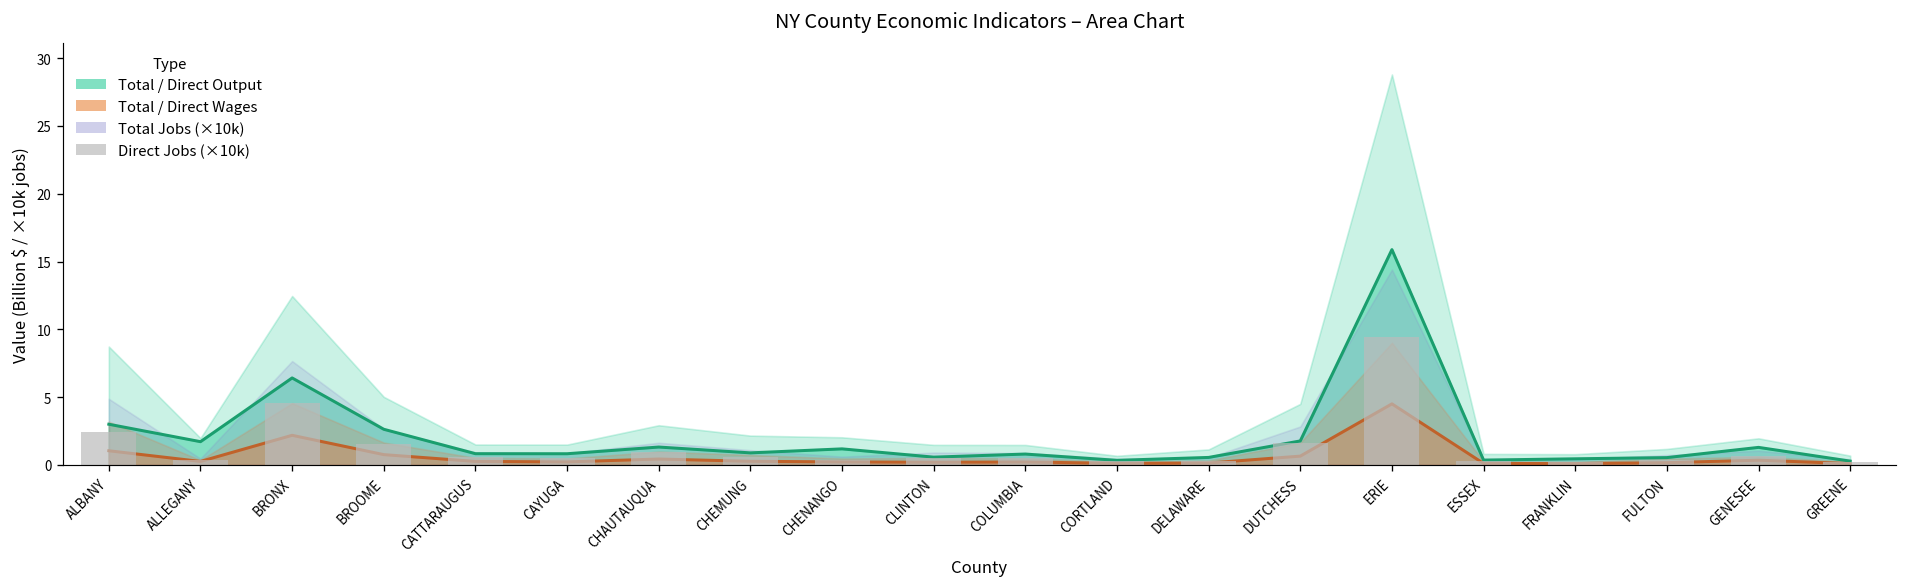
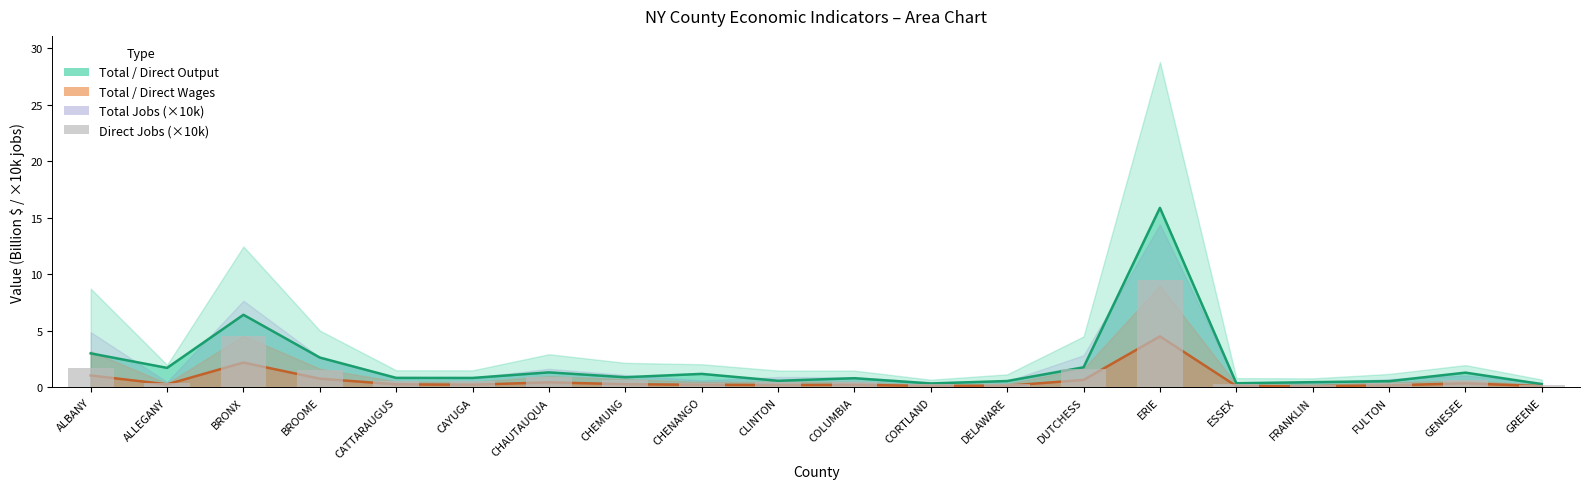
Direct Jobs (×10k), ALBANY: 2.4 -> 1.7
